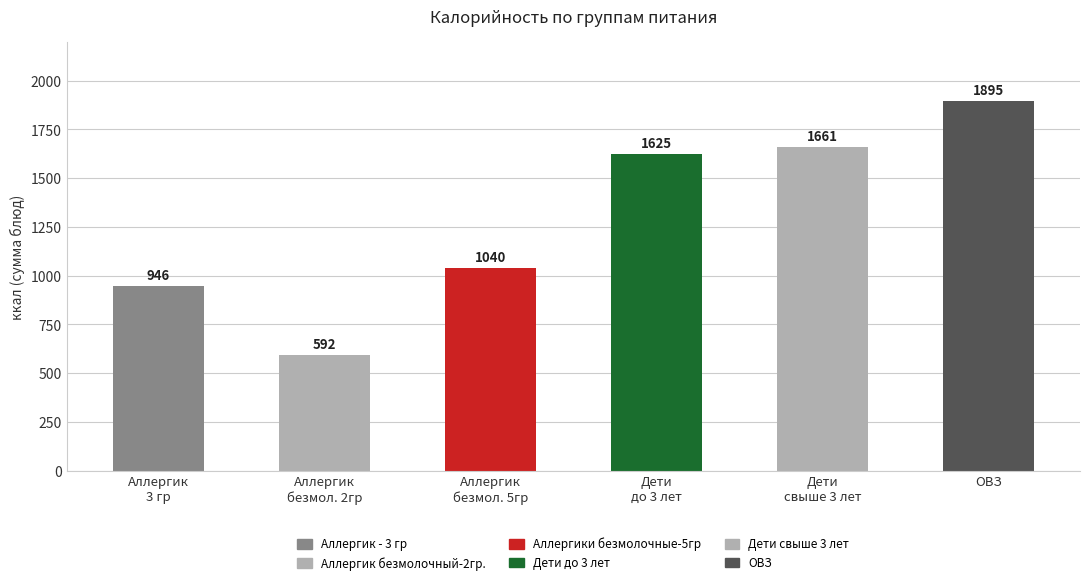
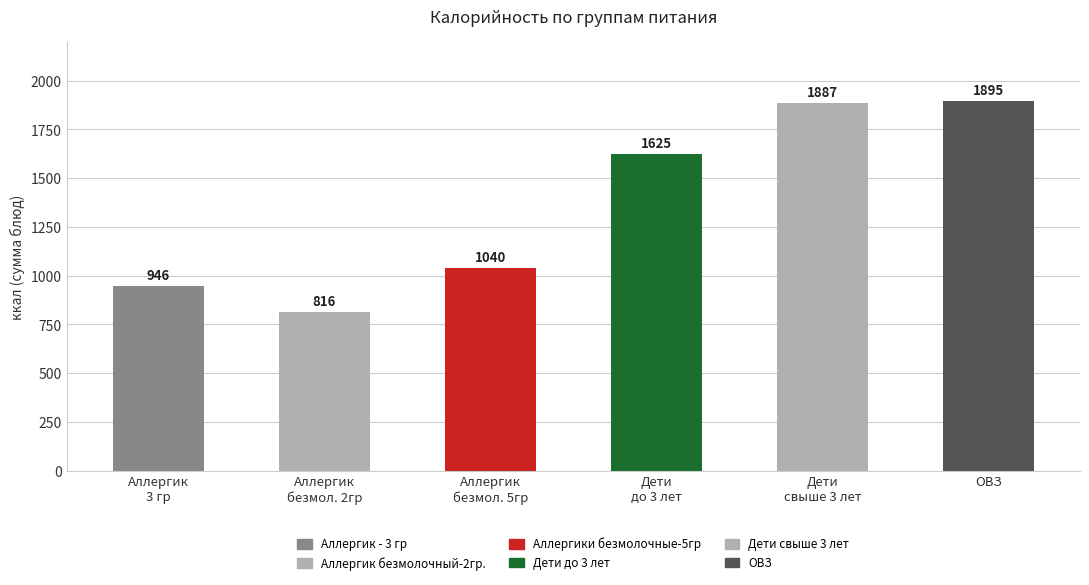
Аллергик безмол. 2гр: 592 -> 816
Дети свыше 3 лет: 1661 -> 1887
